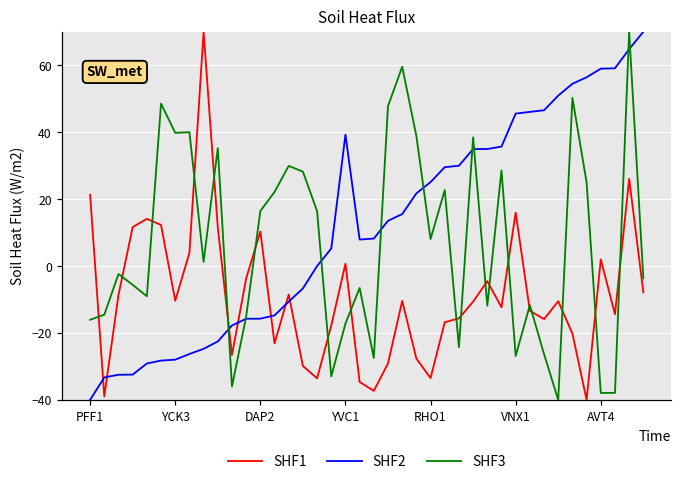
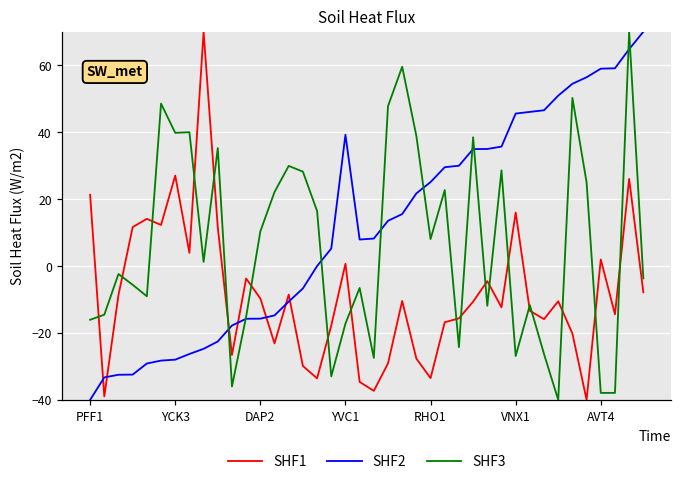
SHF1, YCK3: -10 -> 27
SHF1, DAP2: 10 -> -10
SHF3, DAP2: 16 -> 10
